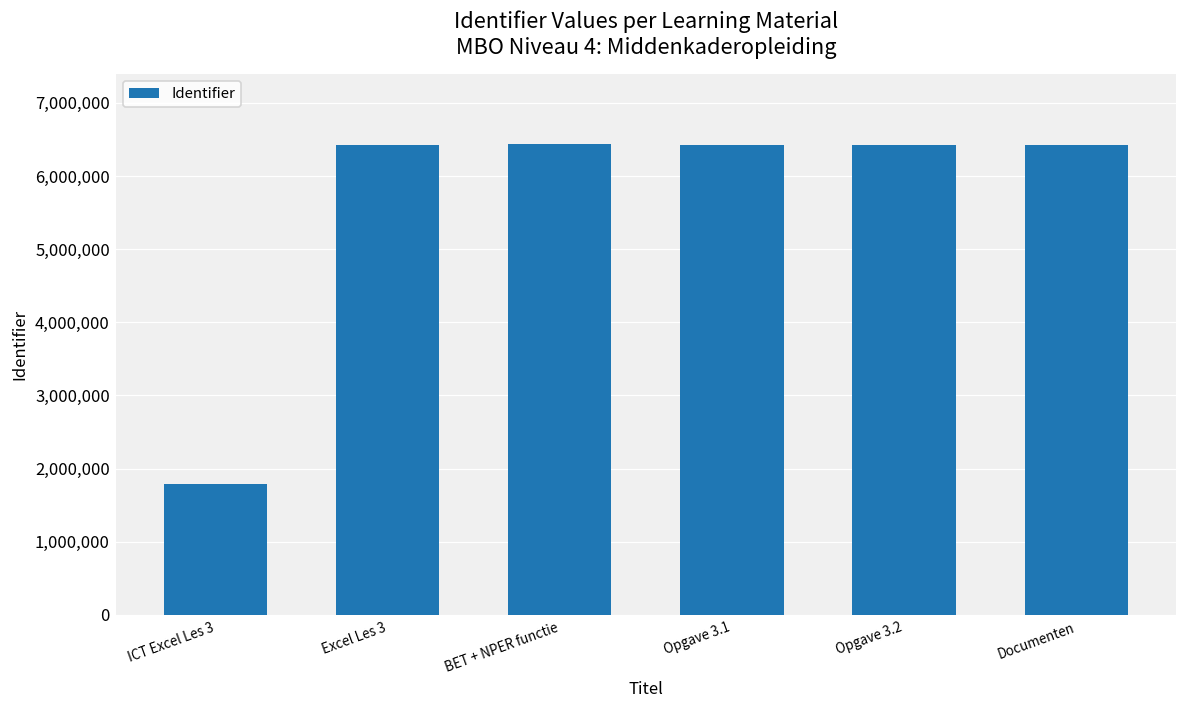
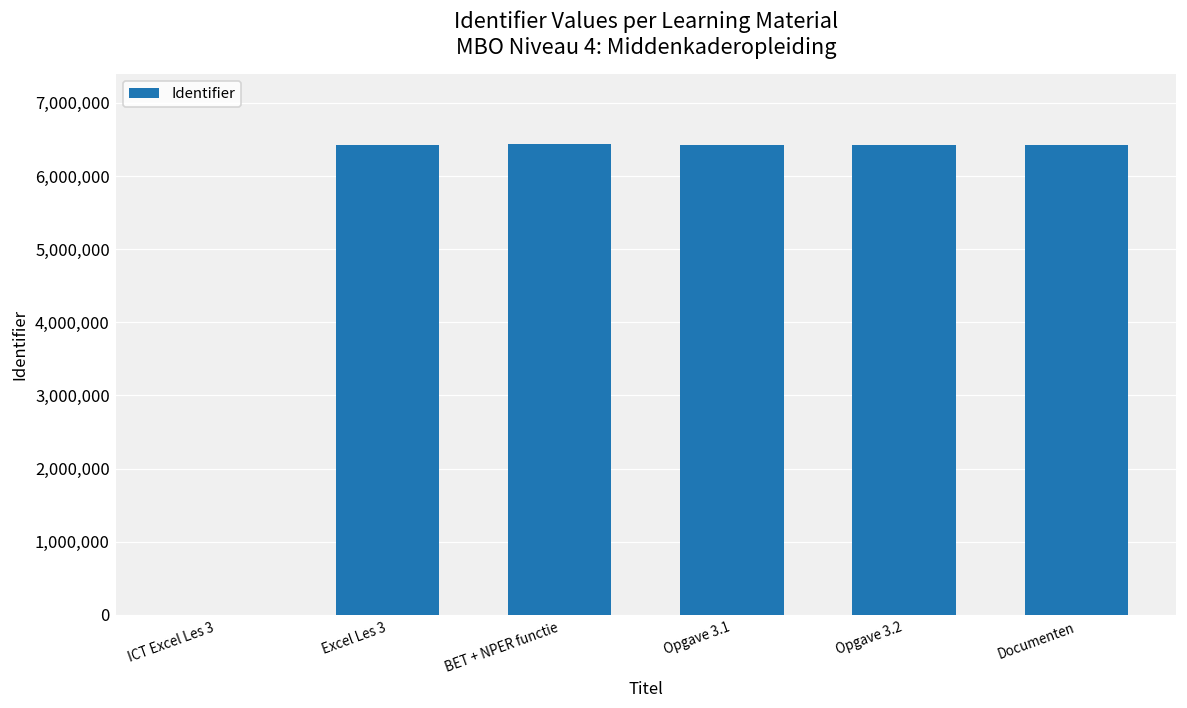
ICT Excel Les 3: 1,800,000 -> 0
